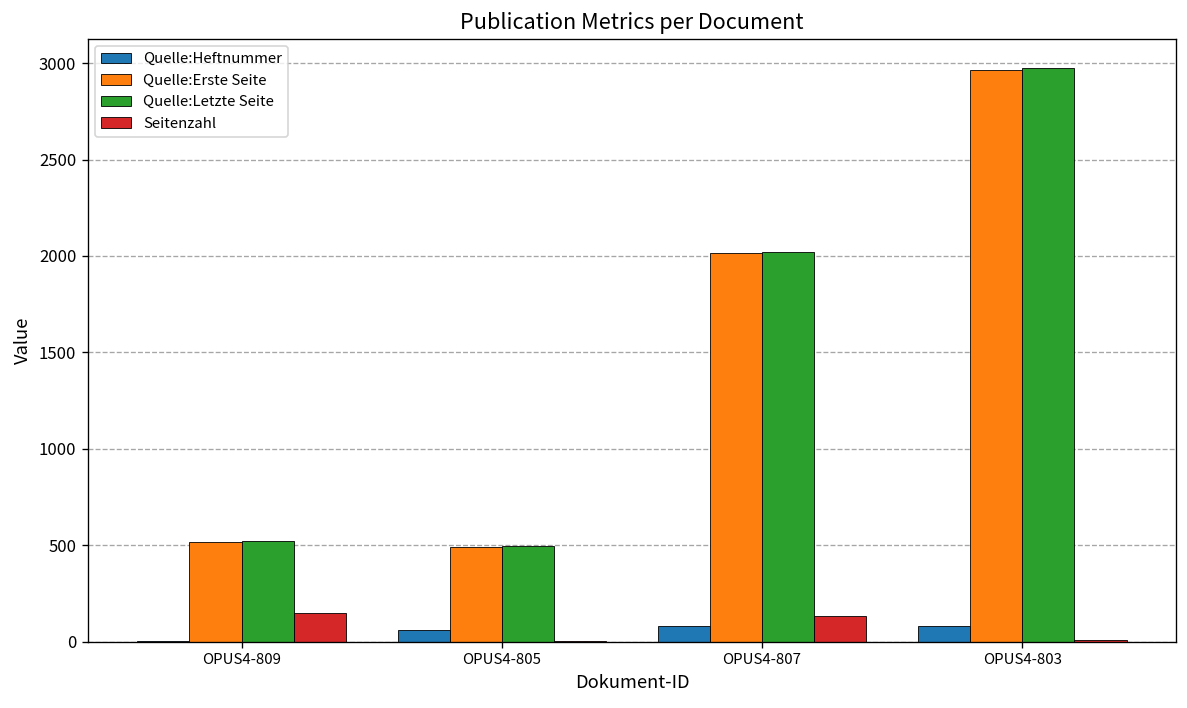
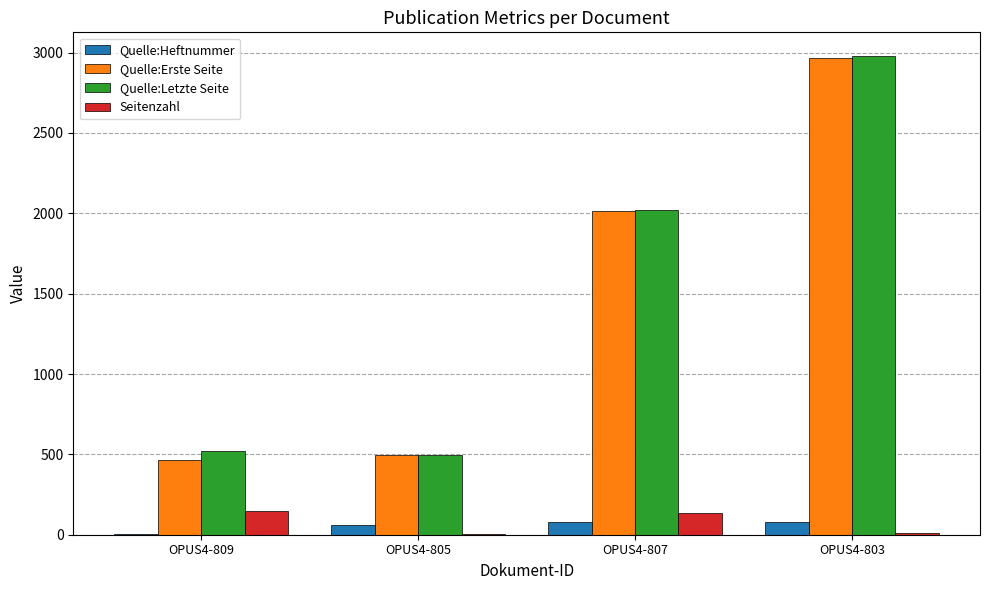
Quelle:Erste Seite, OPUS4-809: 520 -> 460
